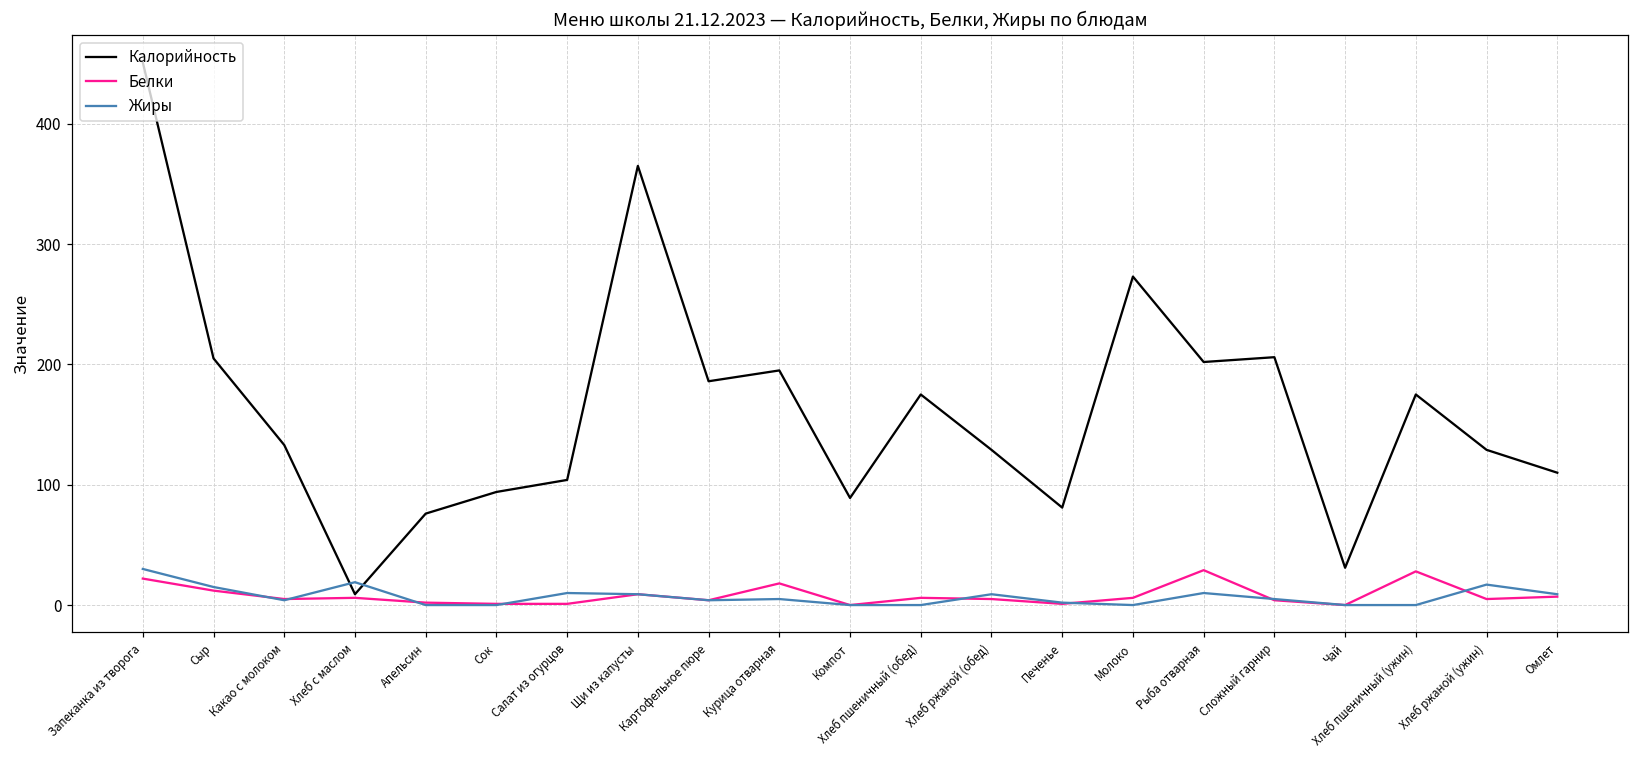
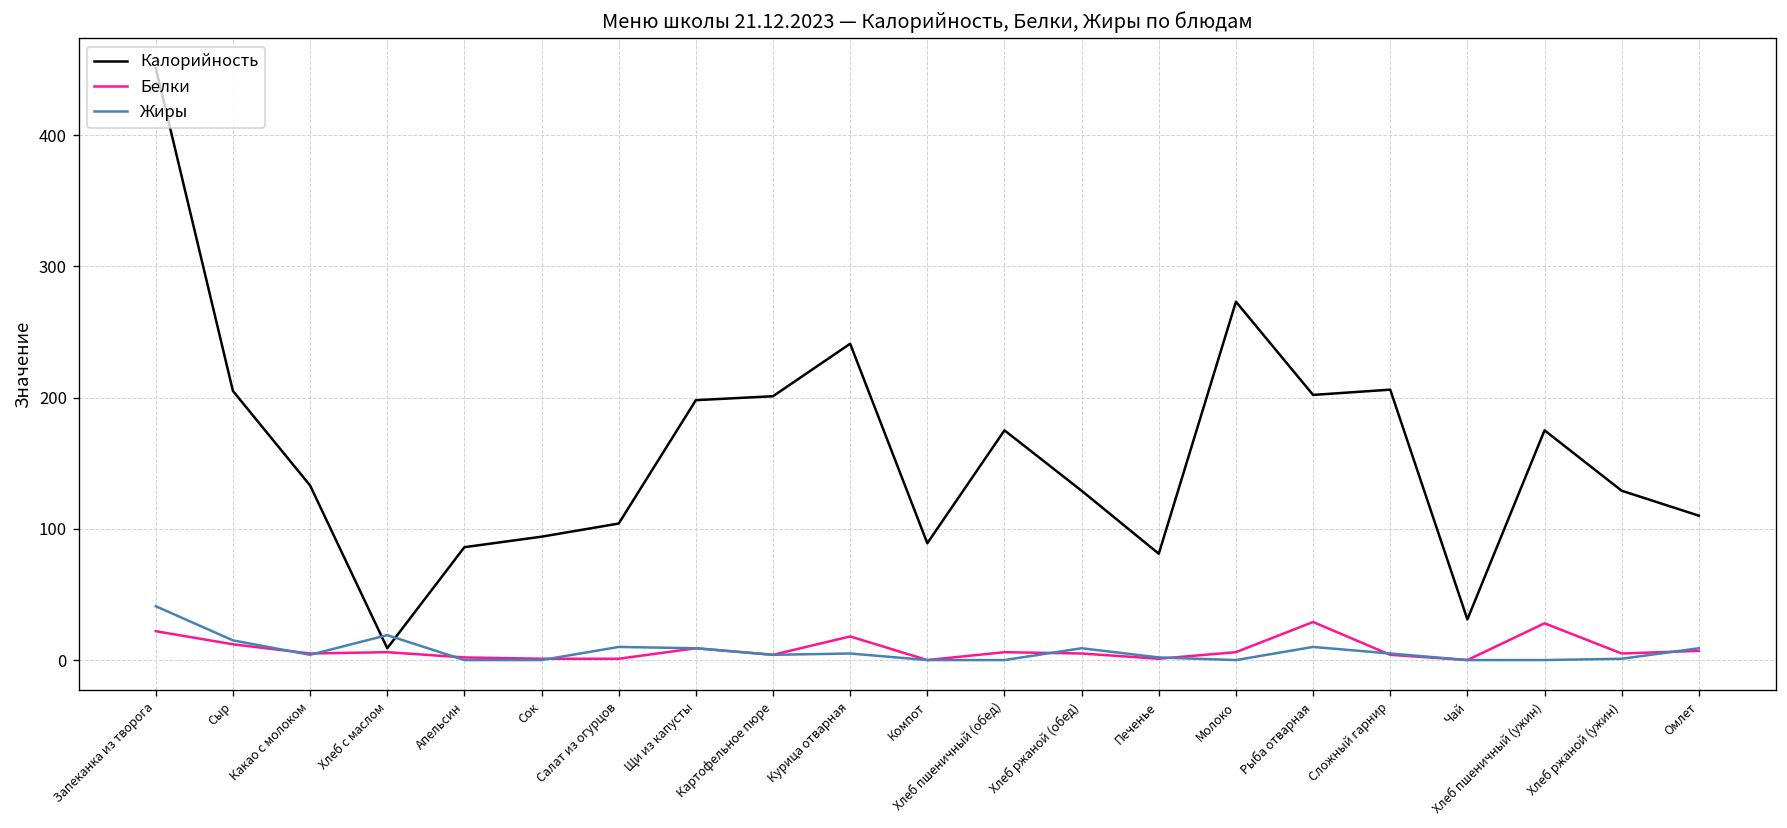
Жиры, Запеканка из творога: 30 -> 41
Калорийность, Апельсин: 76 -> 86
Калорийность, Щи из капусты: 365 -> 198
Калорийность, Картофельное пюре: 186 -> 201
Калорийность, Курица отварная: 195 -> 241
Жиры, Хлеб ржаной (ужин): 17 -> 1
